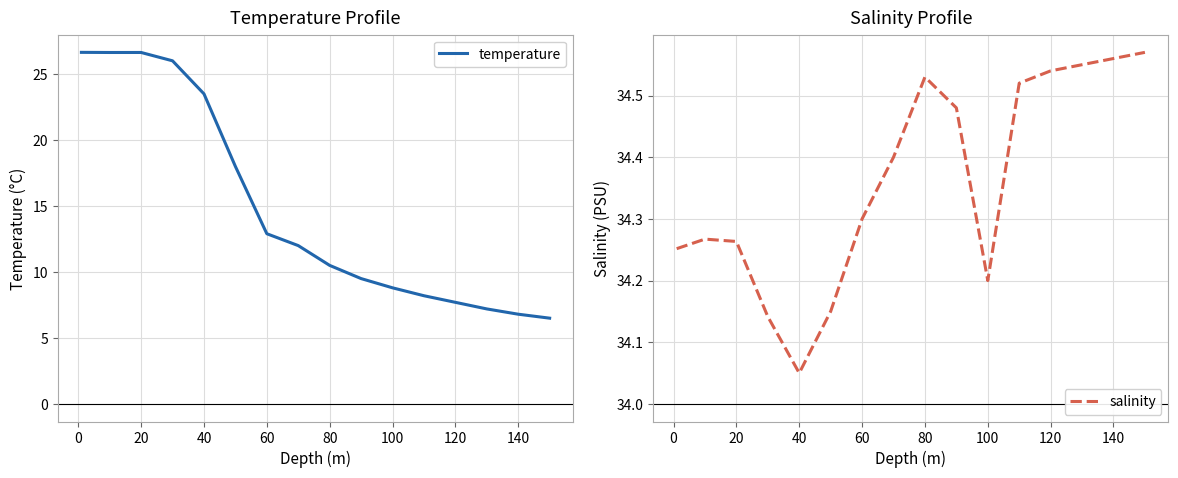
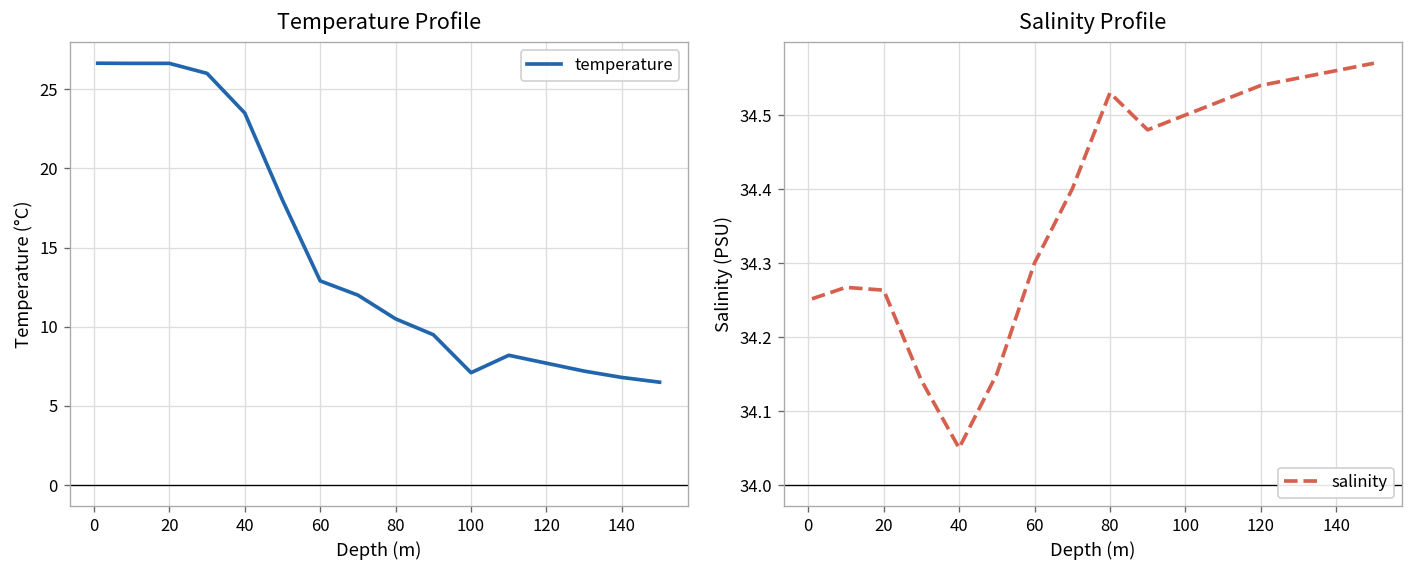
Temperature Profile, 100: 8.8 -> 7.1
Salinity Profile, 100: 34.2 -> 34.5
